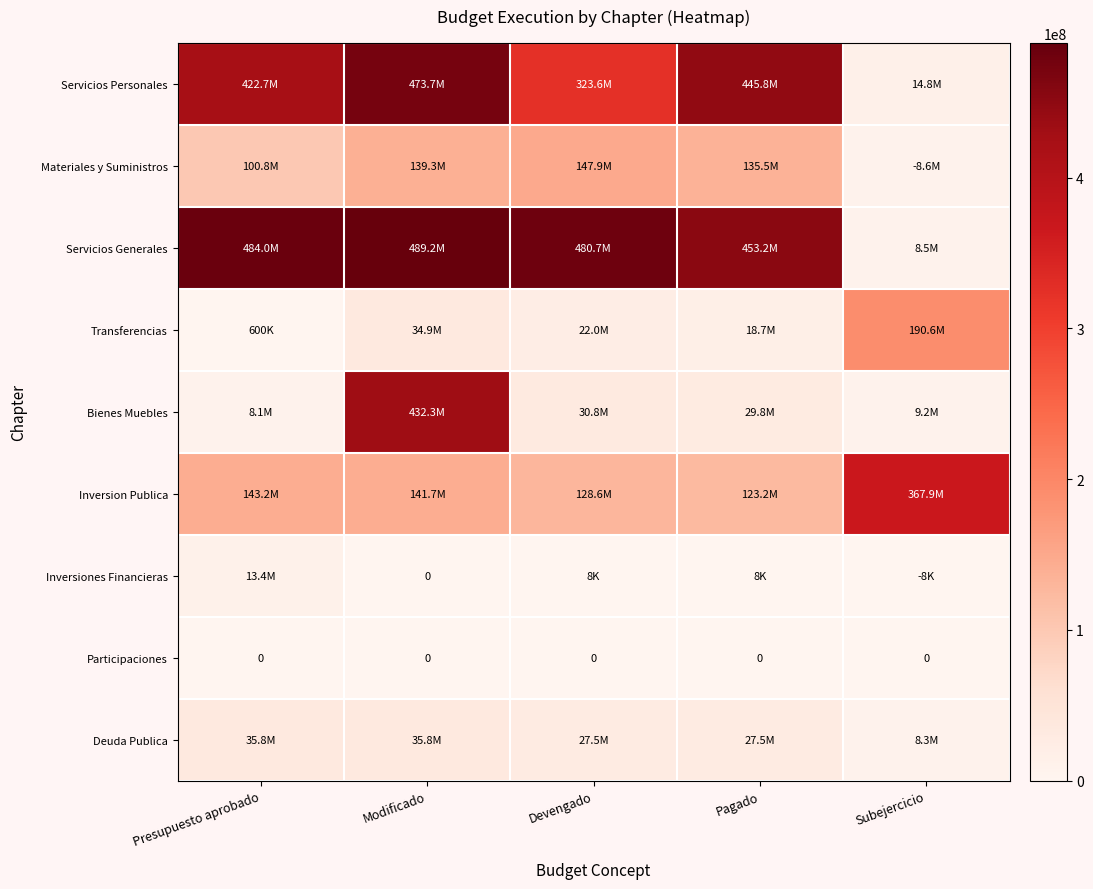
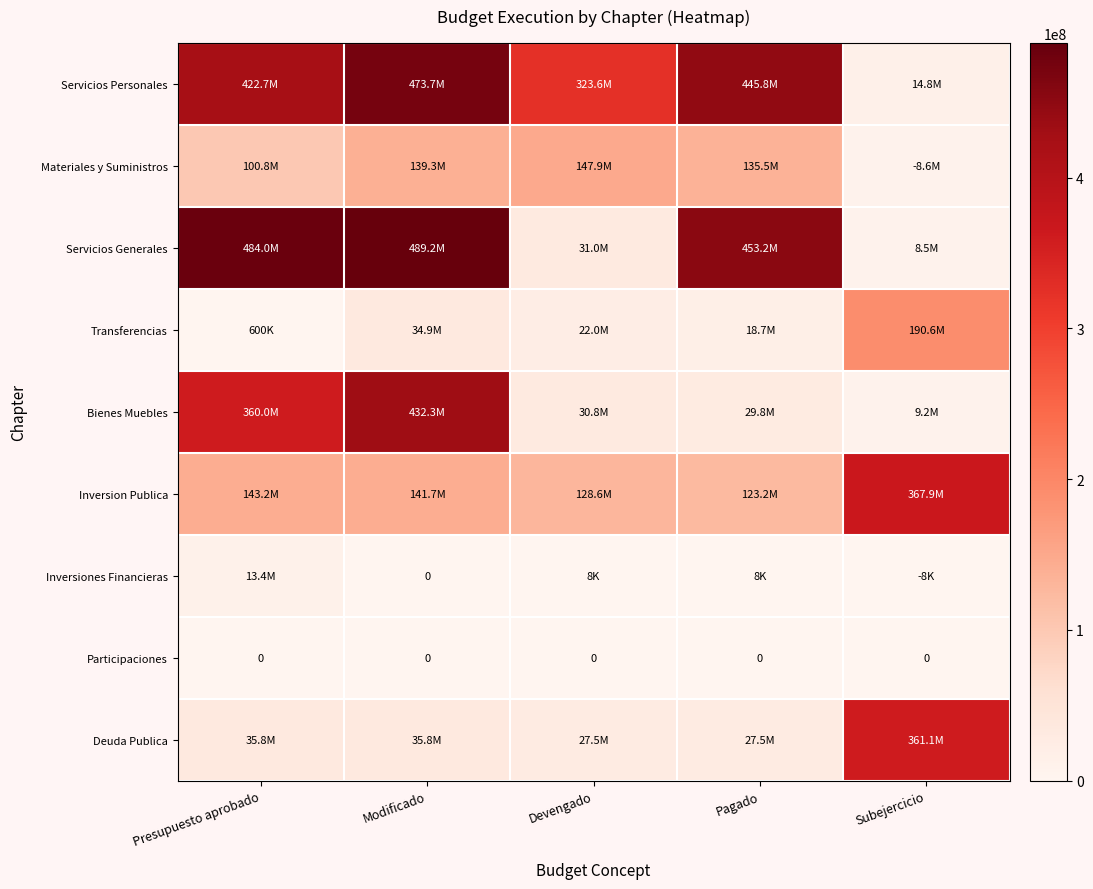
Servicios Generales, Devengado: 480.7M -> 31.0M
Bienes Muebles, Presupuesto aprobado: 8.1M -> 360.0M
Deuda Publica, Subejercicio: 8.3M -> 361.1M
